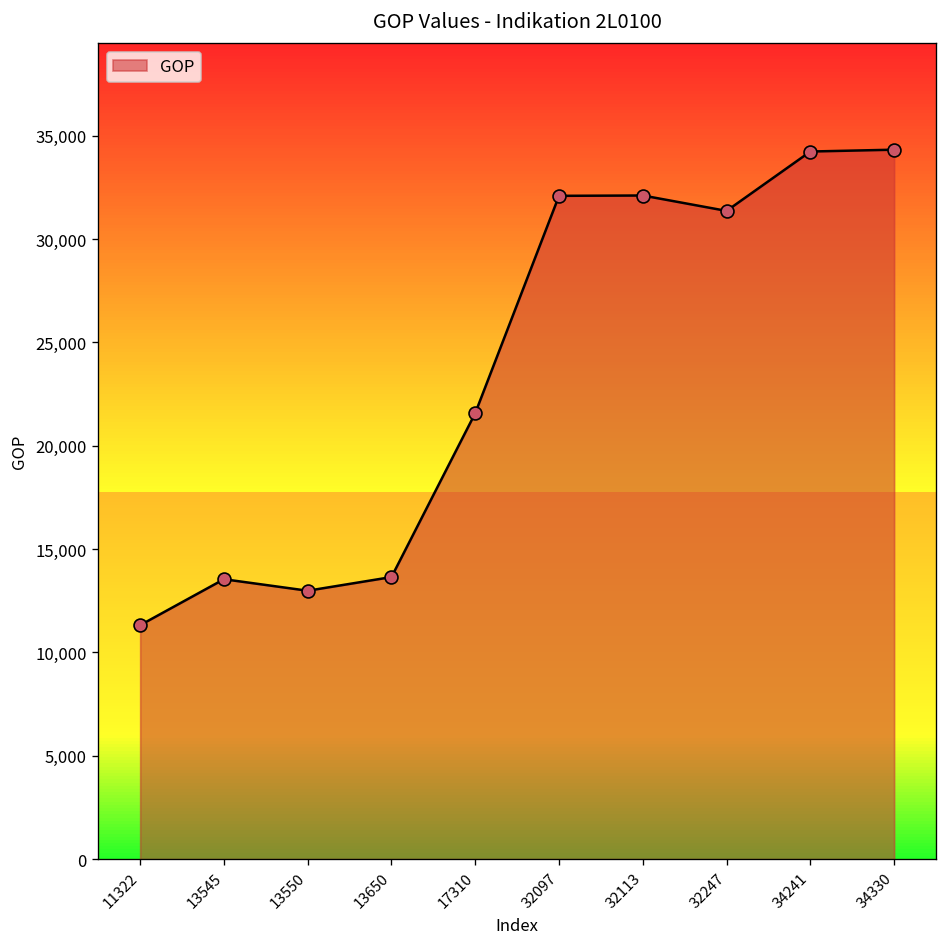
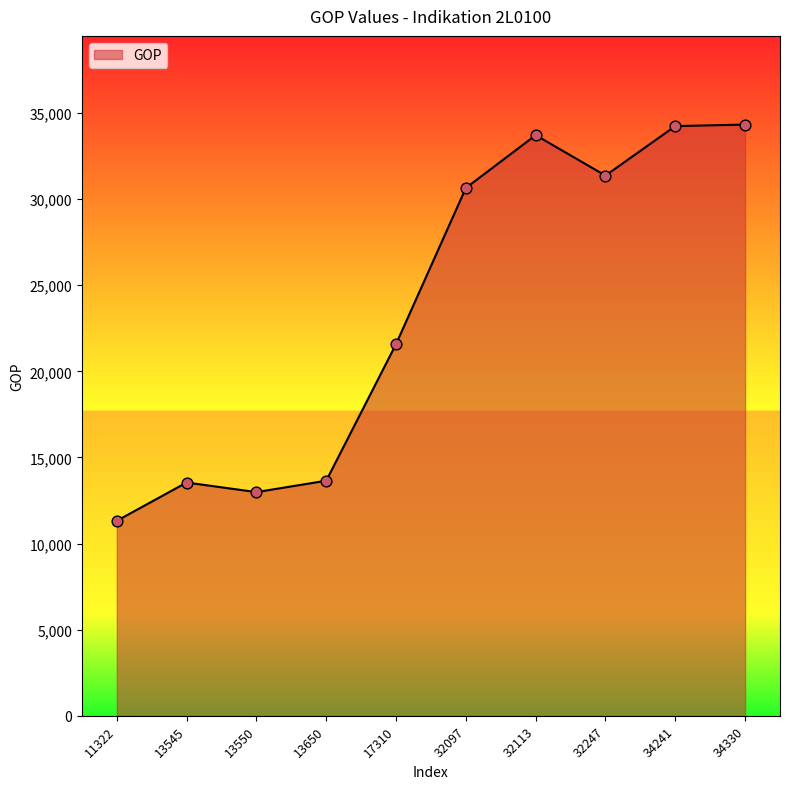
32097: 32,100 -> 30,600
32113: 32,100 -> 33,700
